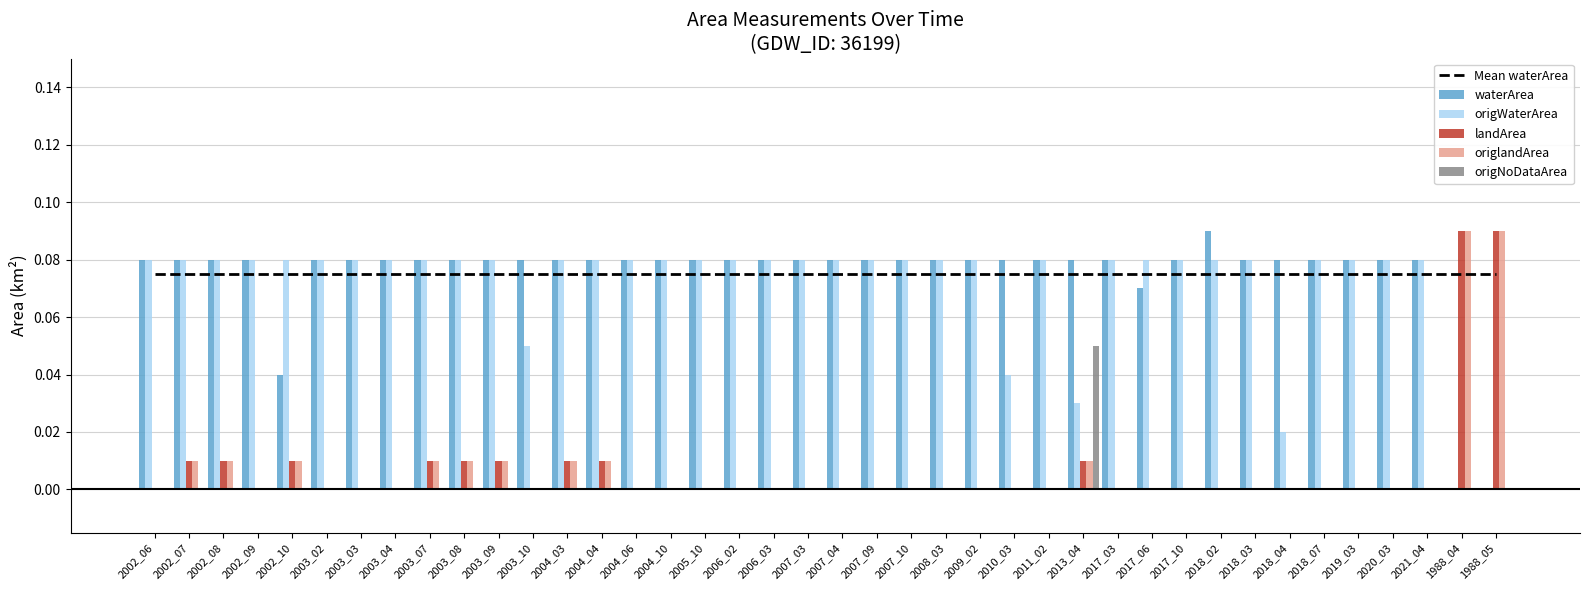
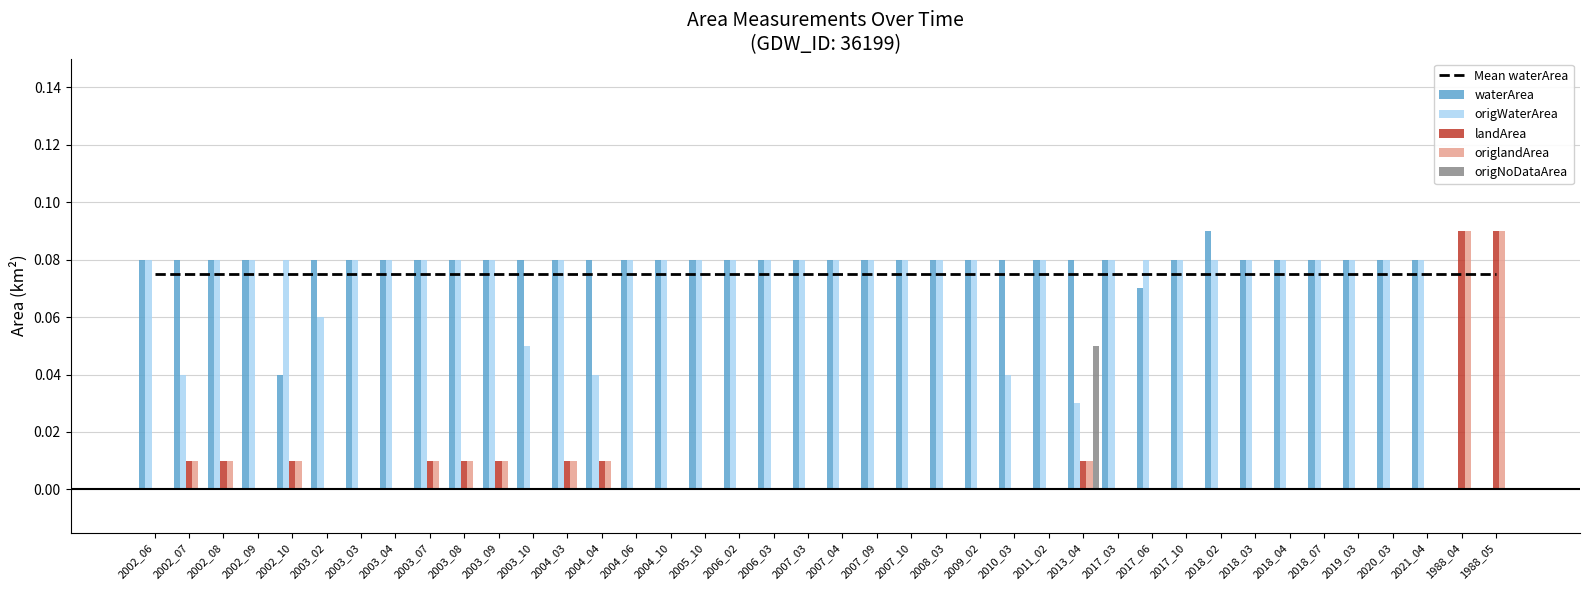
origWaterArea, 2002_07: 0.08 -> 0.04
origWaterArea, 2003_02: 0.08 -> 0.06
origWaterArea, 2004_04: 0.08 -> 0.04
origWaterArea, 2018_04: 0.02 -> 0.08
